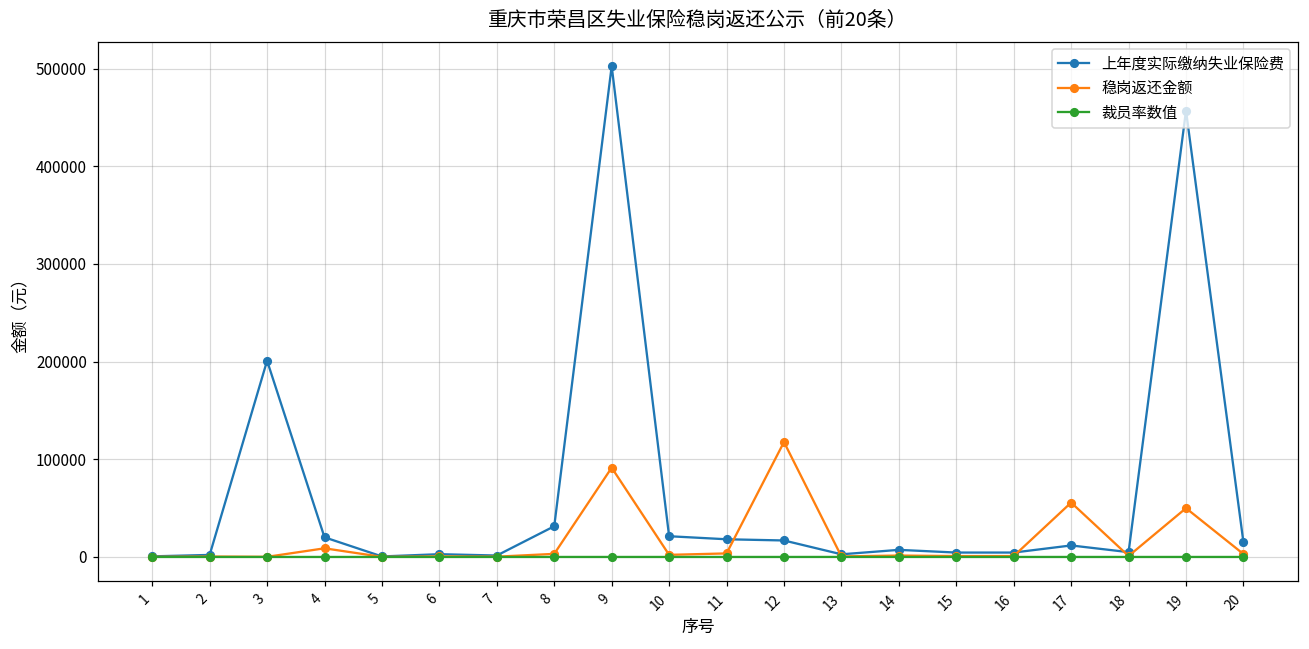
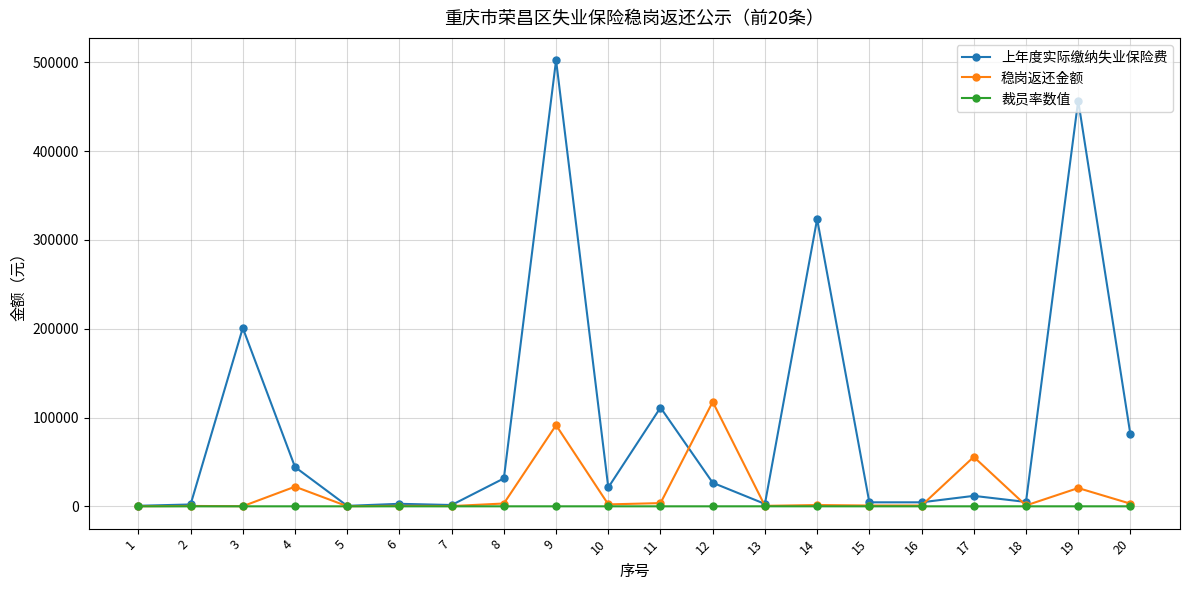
上年度实际缴纳失业保险费, 4: 20000 -> 40000
稳岗返还金额, 4: 10000 -> 20000
上年度实际缴纳失业保险费, 11: 20000 -> 110000
上年度实际缴纳失业保险费, 12: 20000 -> 30000
上年度实际缴纳失业保险费, 14: 10000 -> 320000
稳岗返还金额, 19: 50000 -> 20000
上年度实际缴纳失业保险费, 20: 10000 -> 80000
